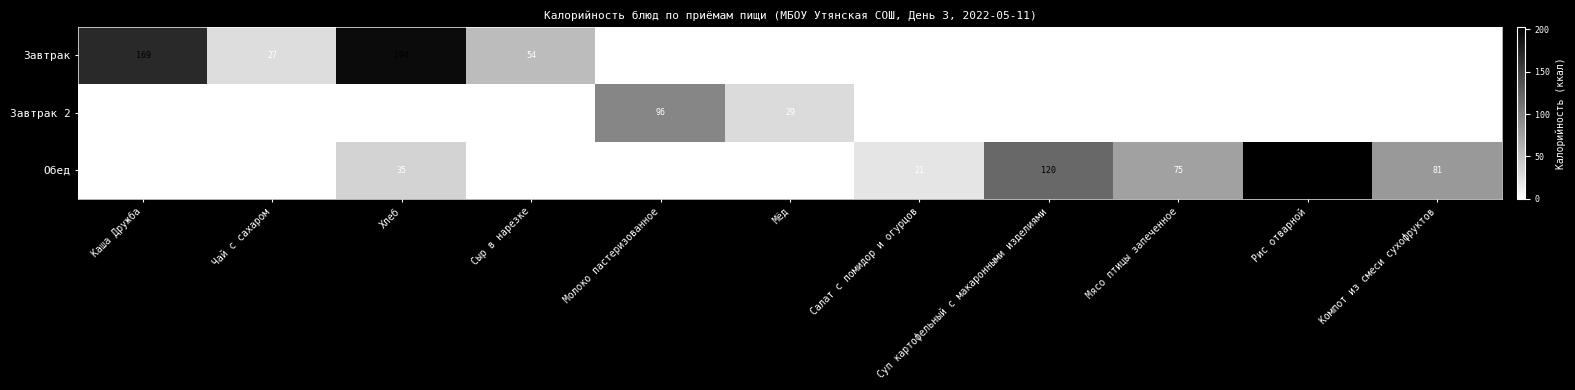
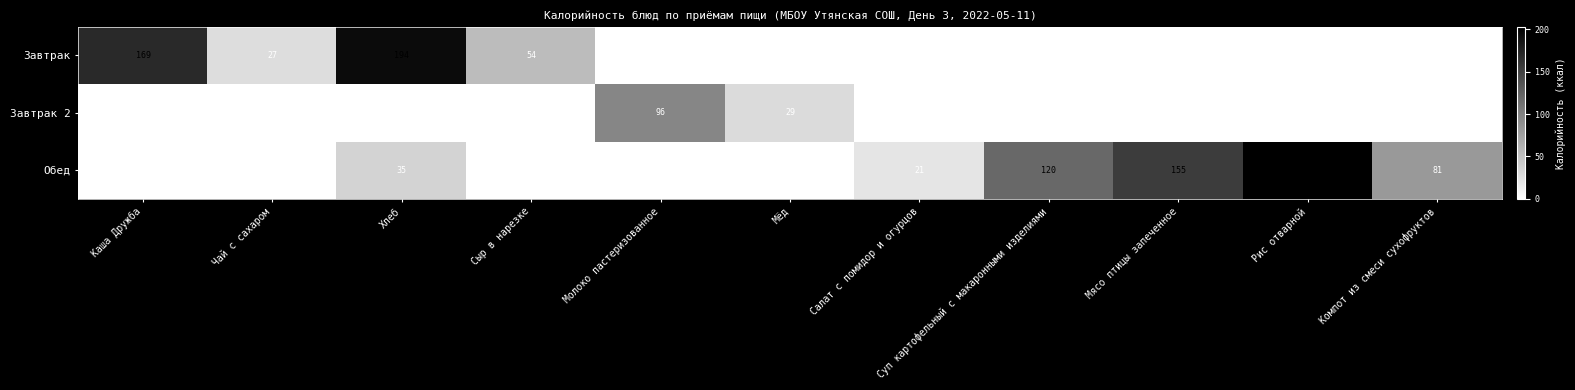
Обед, Мясо птицы запеченное: 75 -> 155
